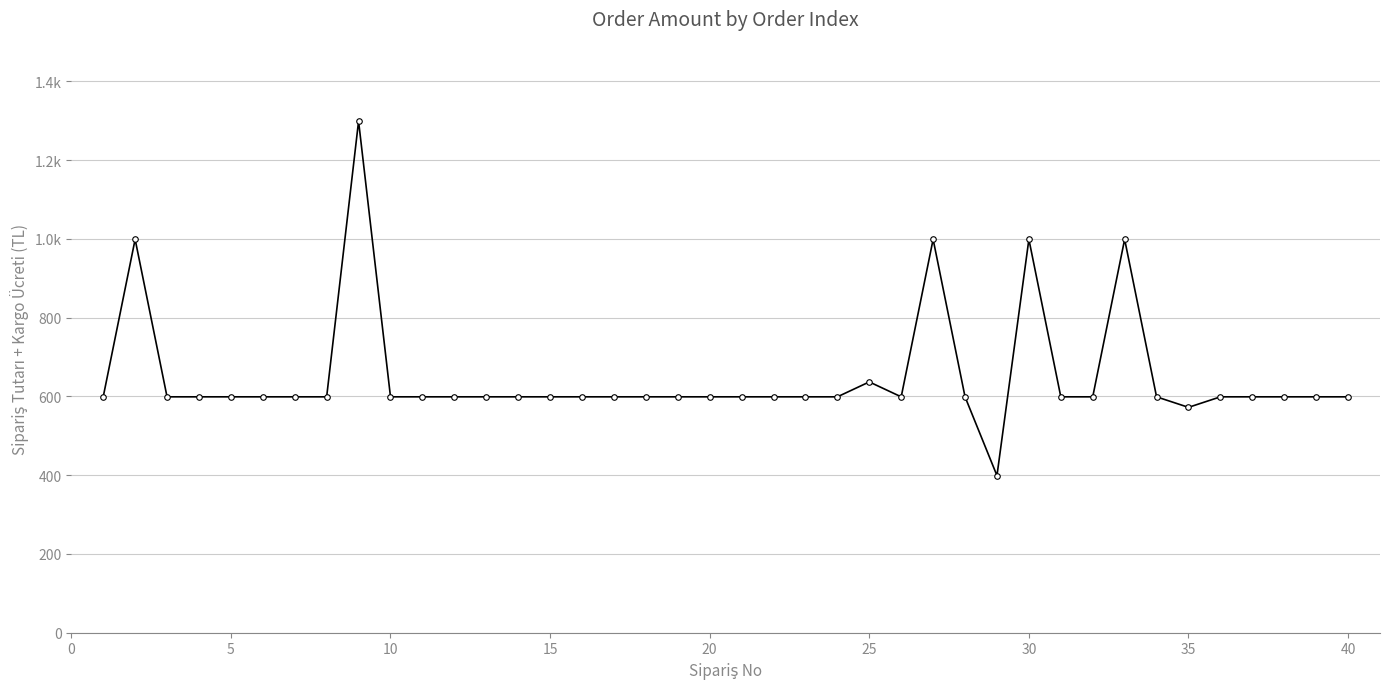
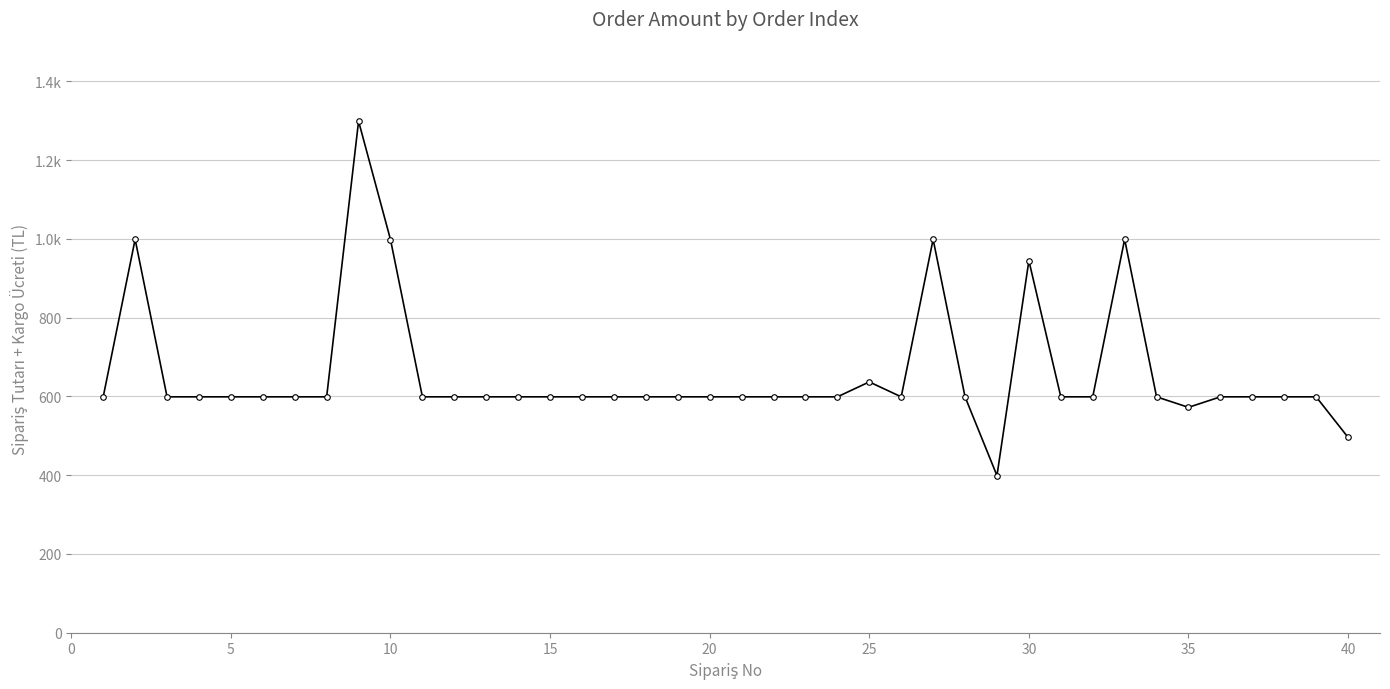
10: 600 -> 1000
30: 1000 -> 940
40: 600 -> 500
